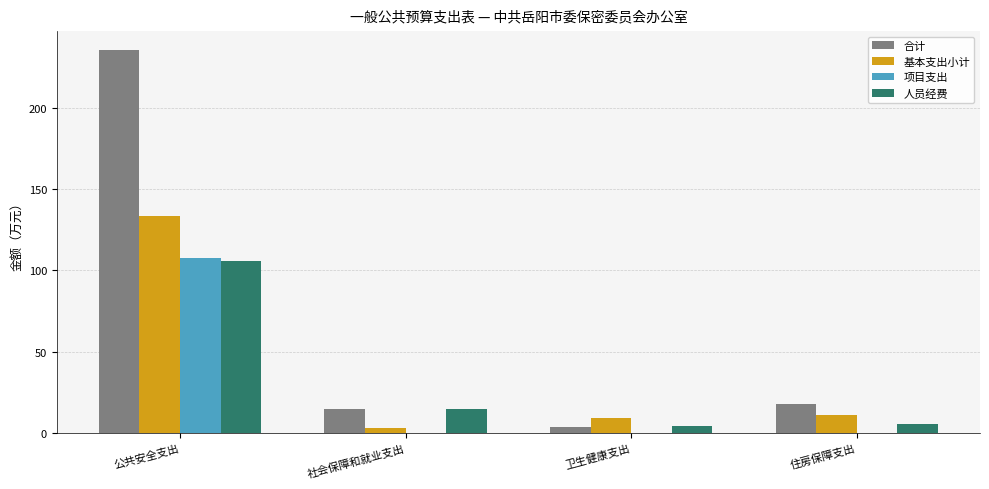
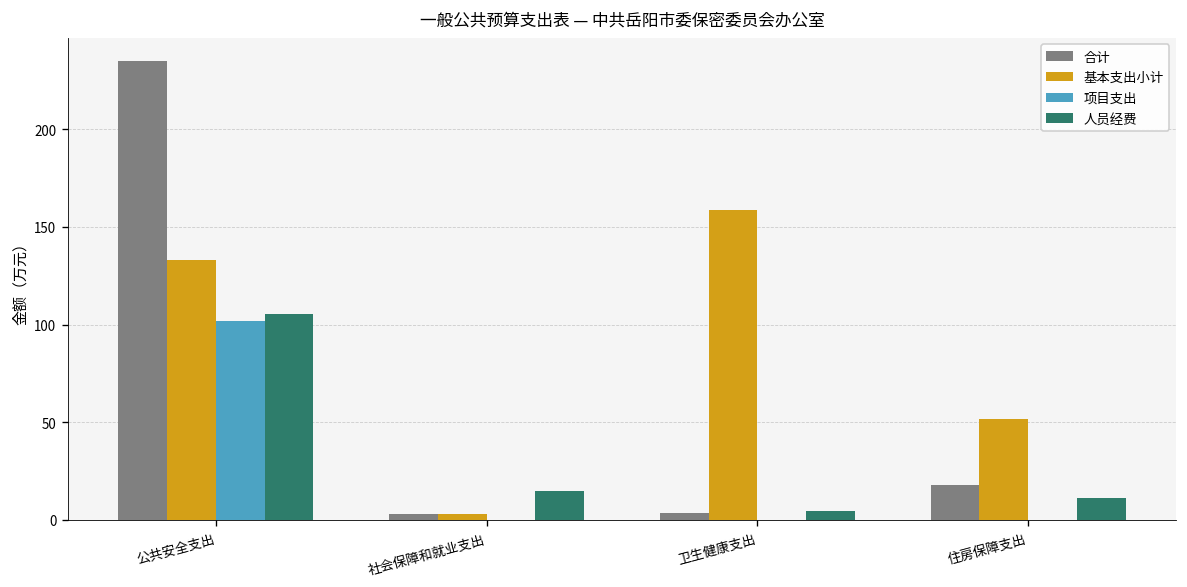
项目支出, 公共安全支出: 108 -> 102
合计, 社会保障和就业支出: 15 -> 3
基本支出小计, 卫生健康支出: 9 -> 159
基本支出小计, 住房保障支出: 11 -> 52
人员经费, 住房保障支出: 6 -> 11
